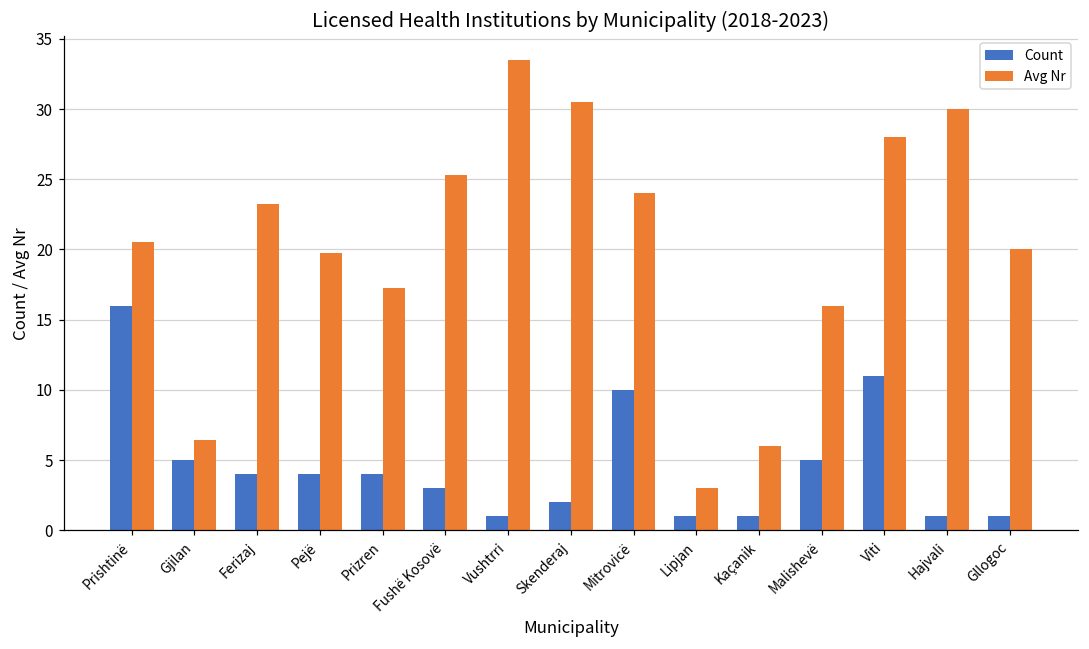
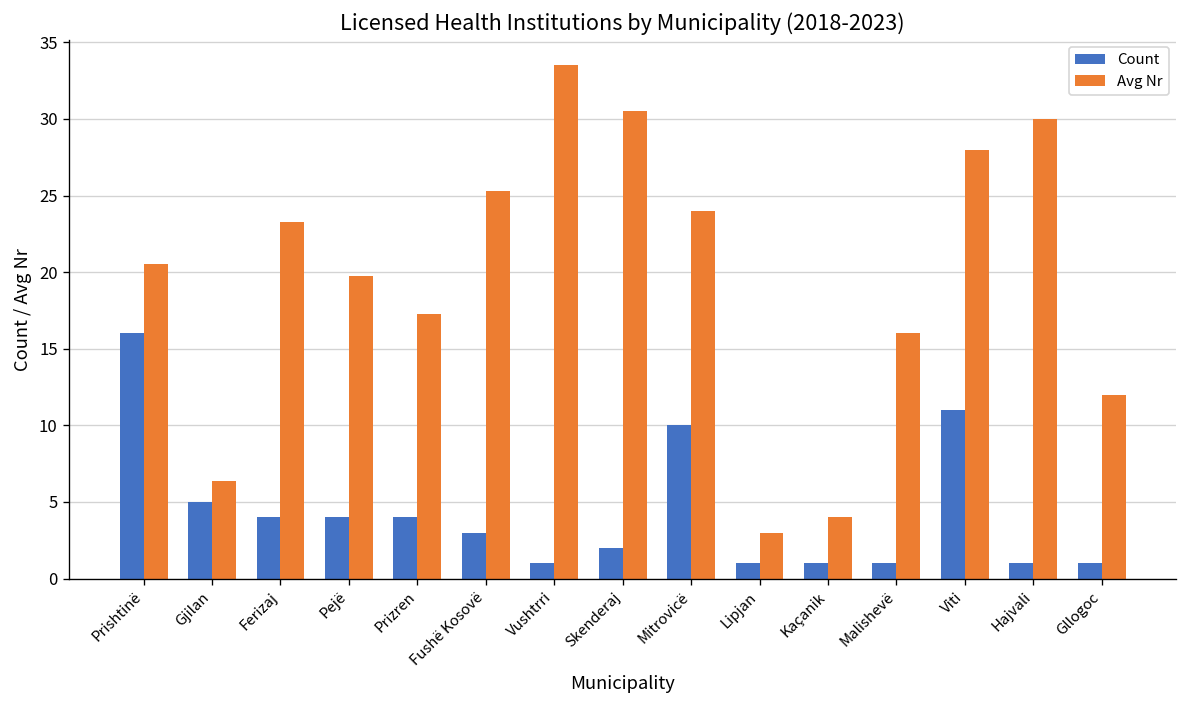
Avg Nr, Kaçanik: 6 -> 4
Count, Malishevë: 5 -> 1
Avg Nr, Gllogoc: 20 -> 12
